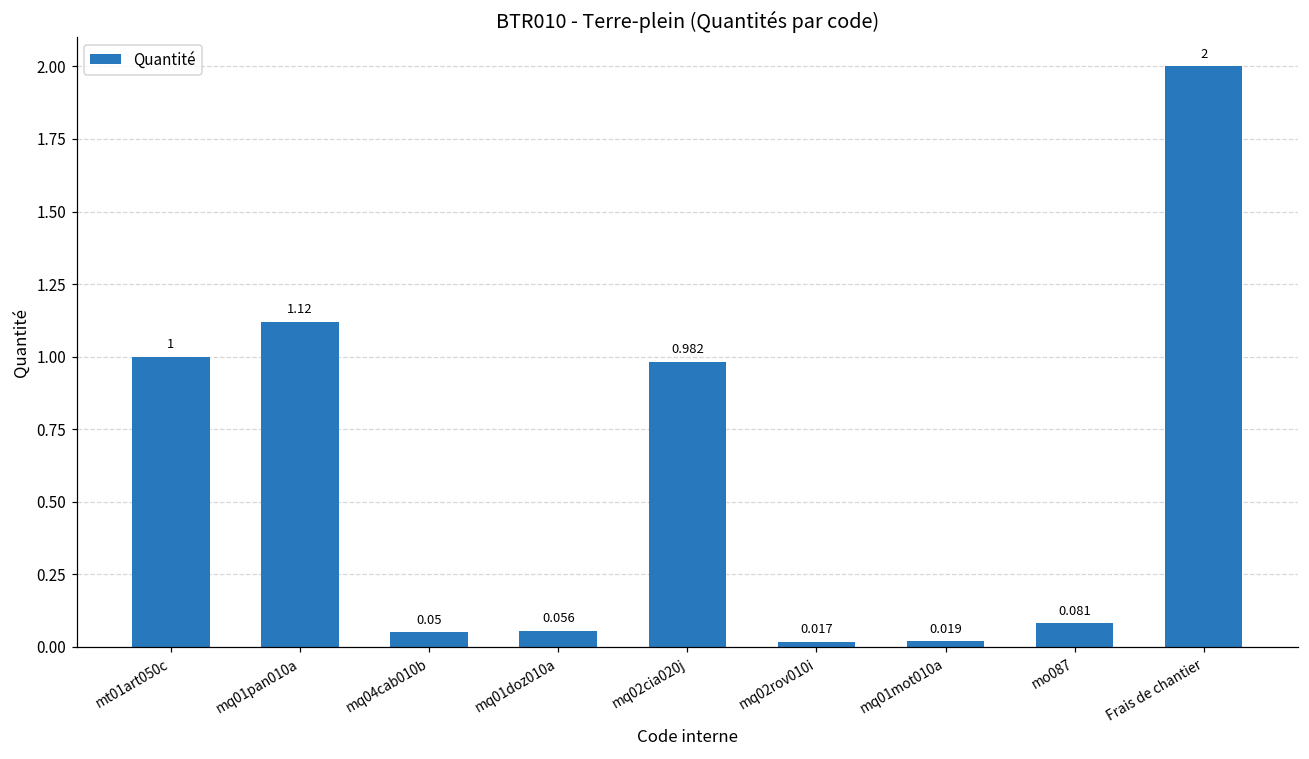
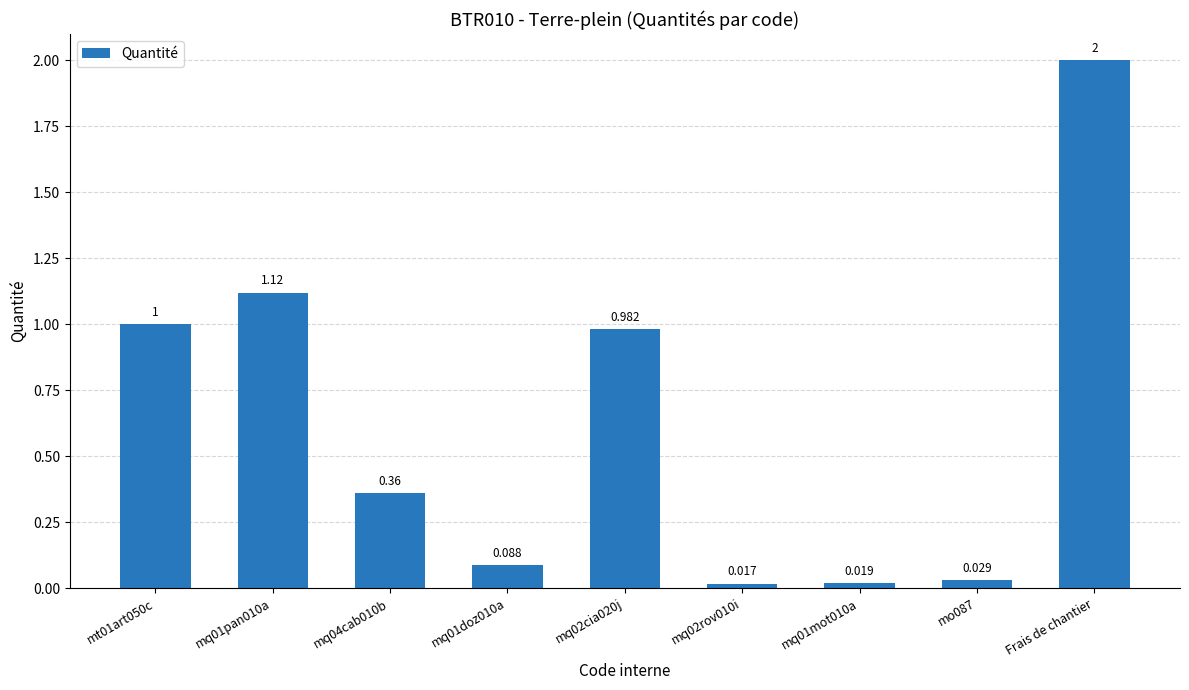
mq04cab010b: 0.05 -> 0.36
mq01doz010a: 0.056 -> 0.088
mo087: 0.081 -> 0.029
